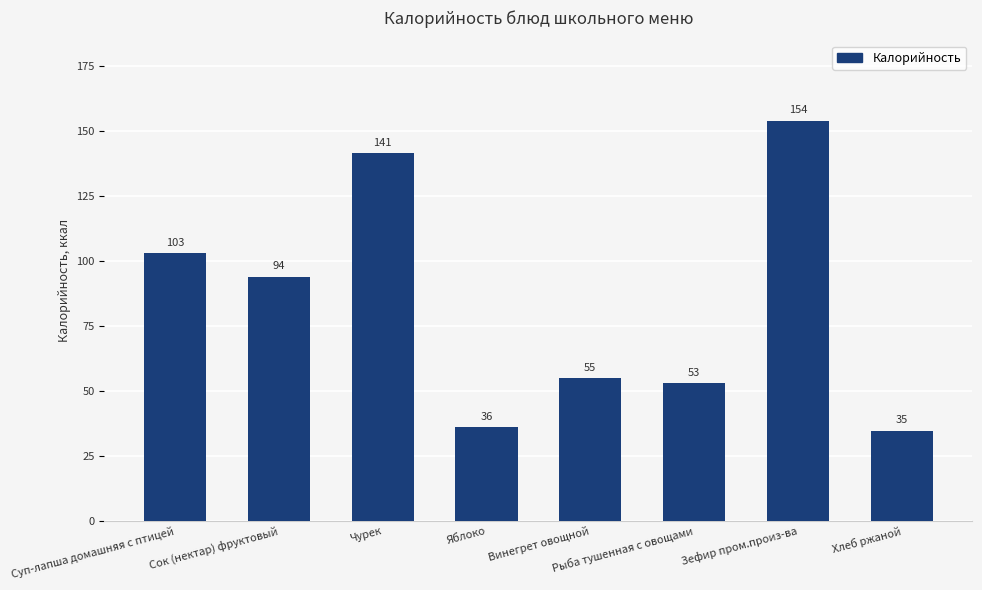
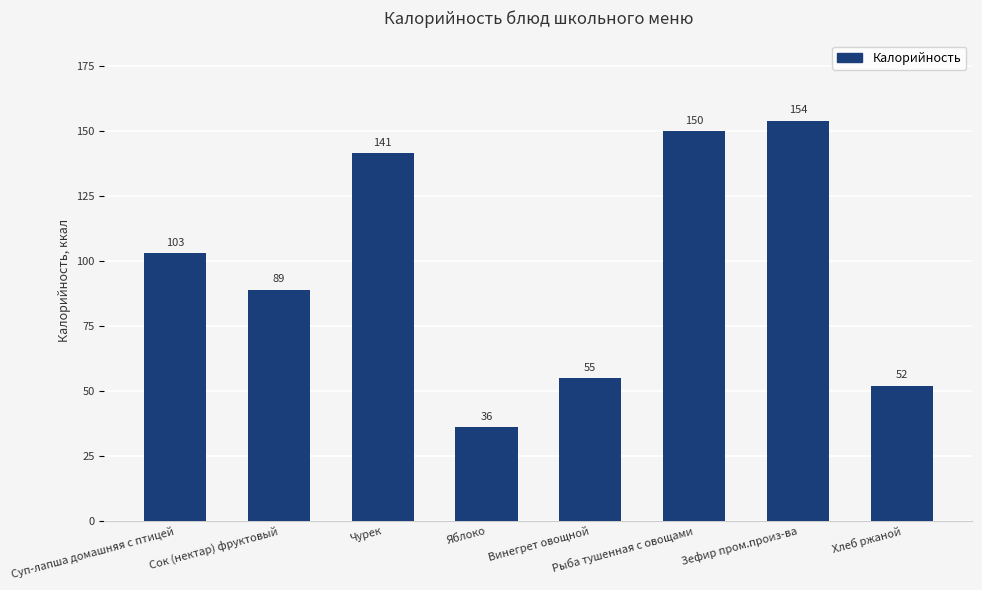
Сок (нектар) фруктовый: 94 -> 89
Рыба тушенная с овощами: 53 -> 150
Хлеб ржаной: 35 -> 52
